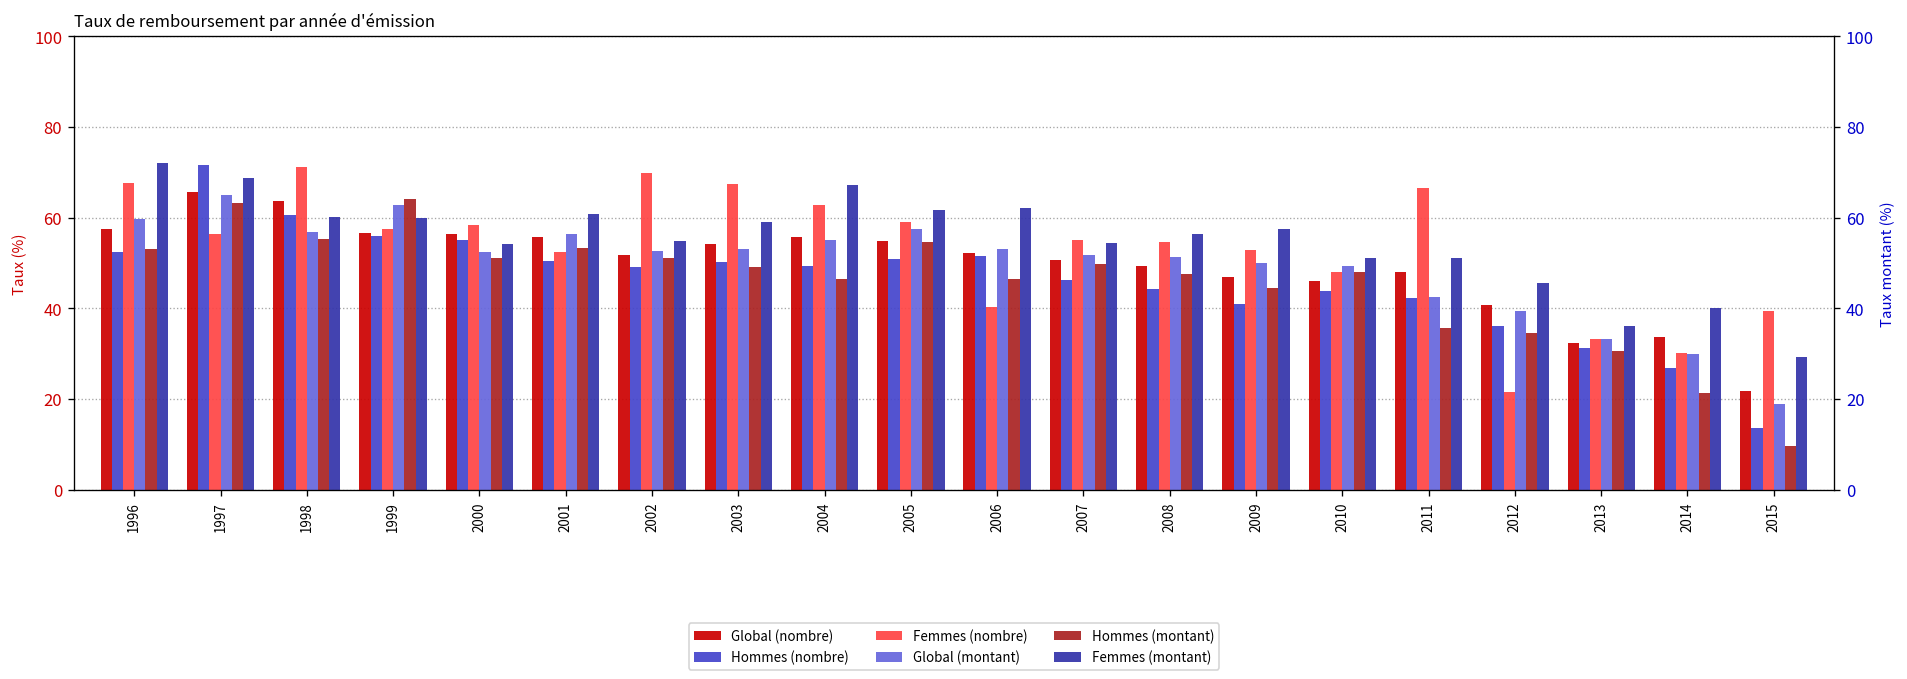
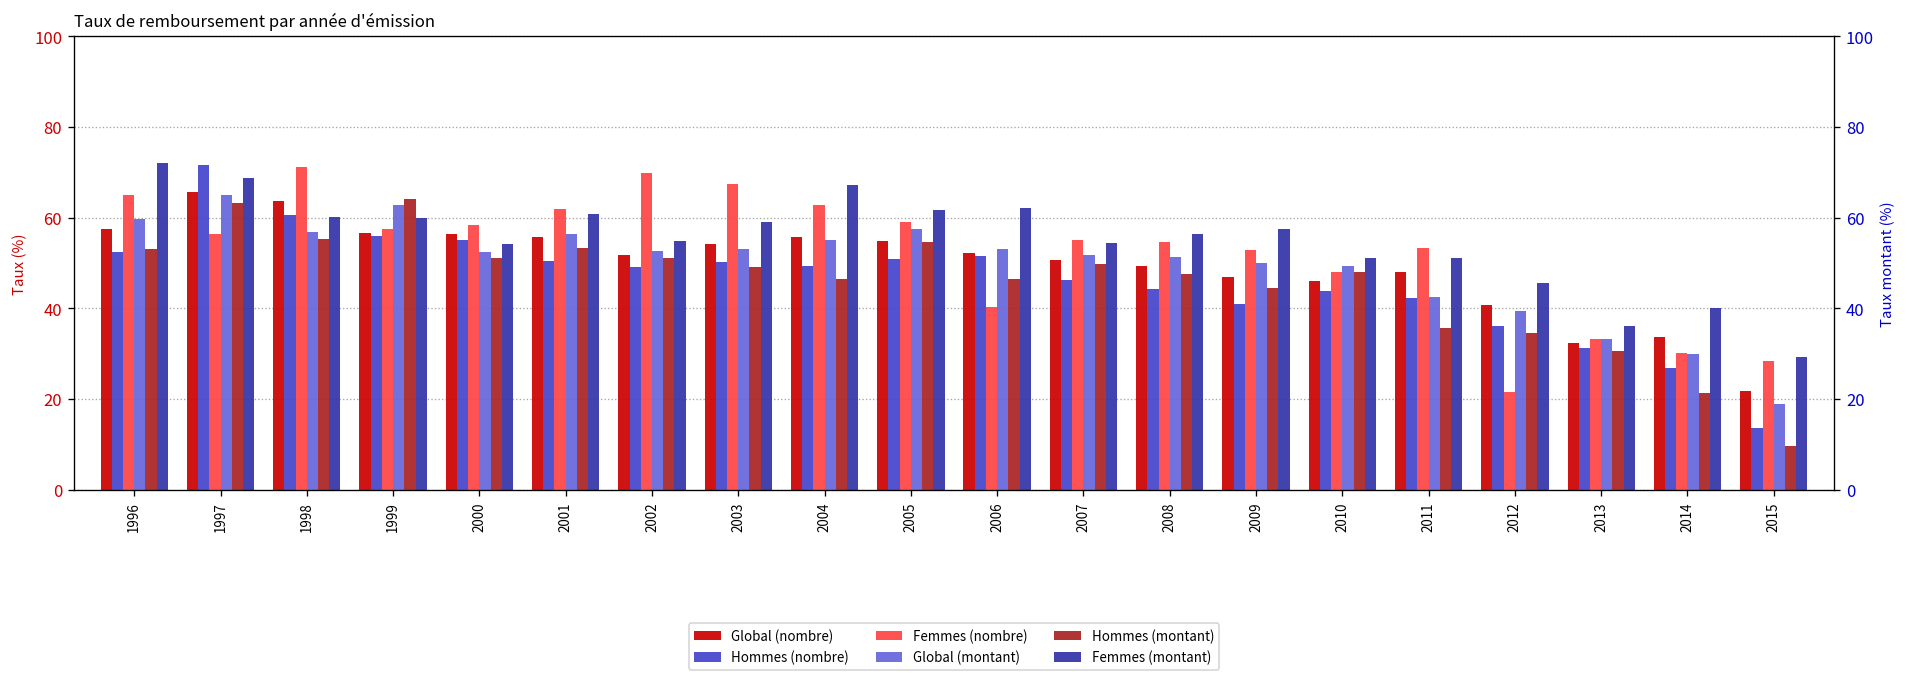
Femmes (nombre), 1996: 68 -> 65
Femmes (nombre), 2001: 53 -> 62
Femmes (nombre), 2011: 67 -> 53
Femmes (nombre), 2015: 39 -> 28
